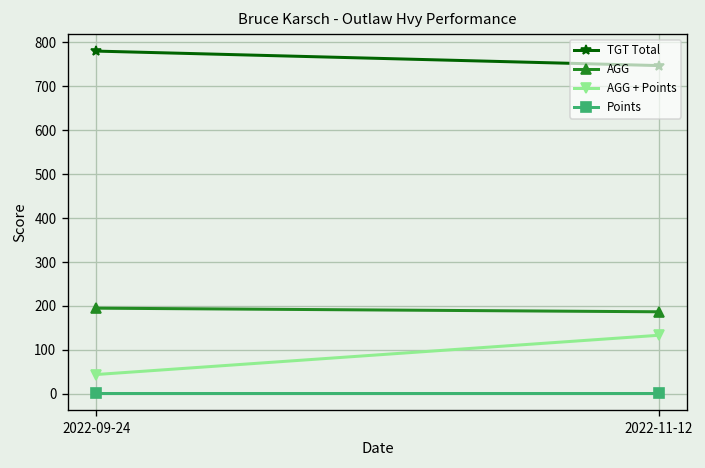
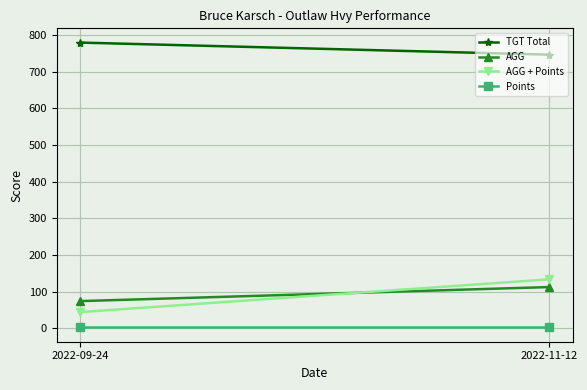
AGG, 2022-09-24: 200 -> 70
AGG, 2022-11-12: 190 -> 110
